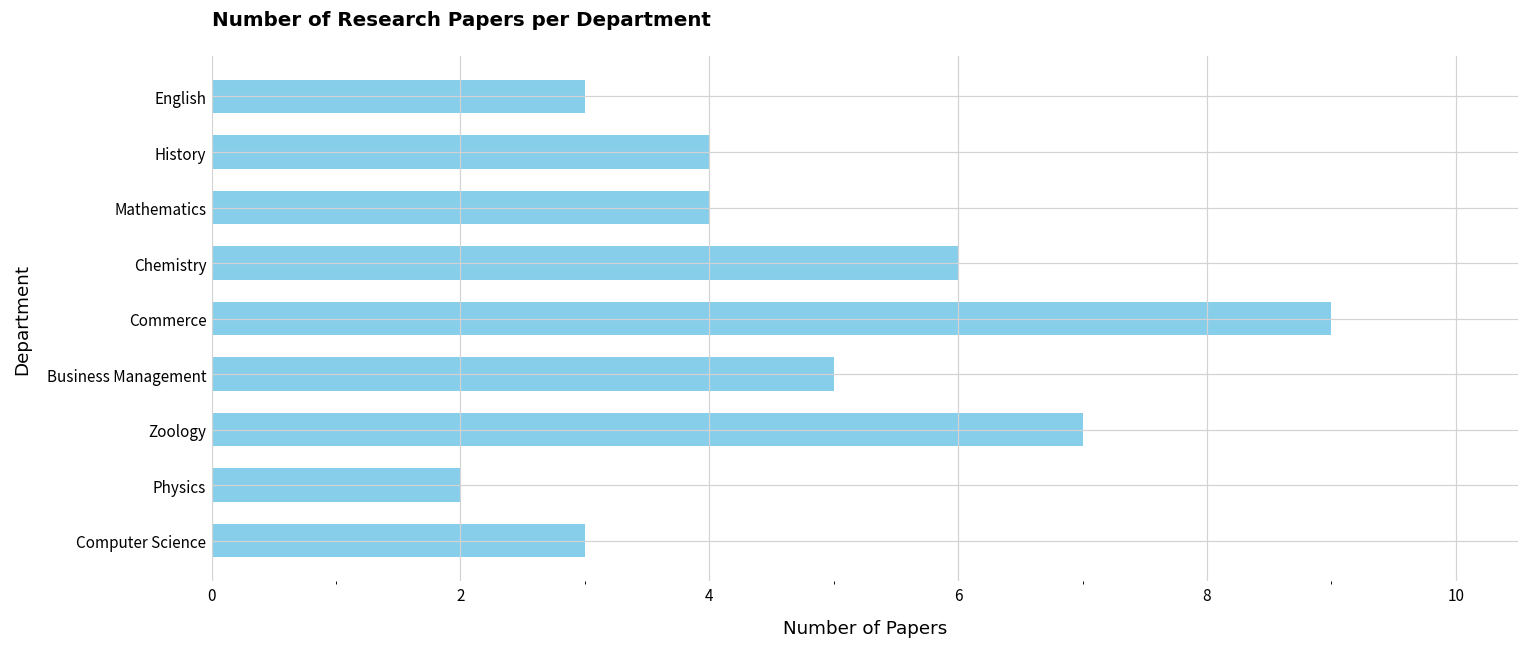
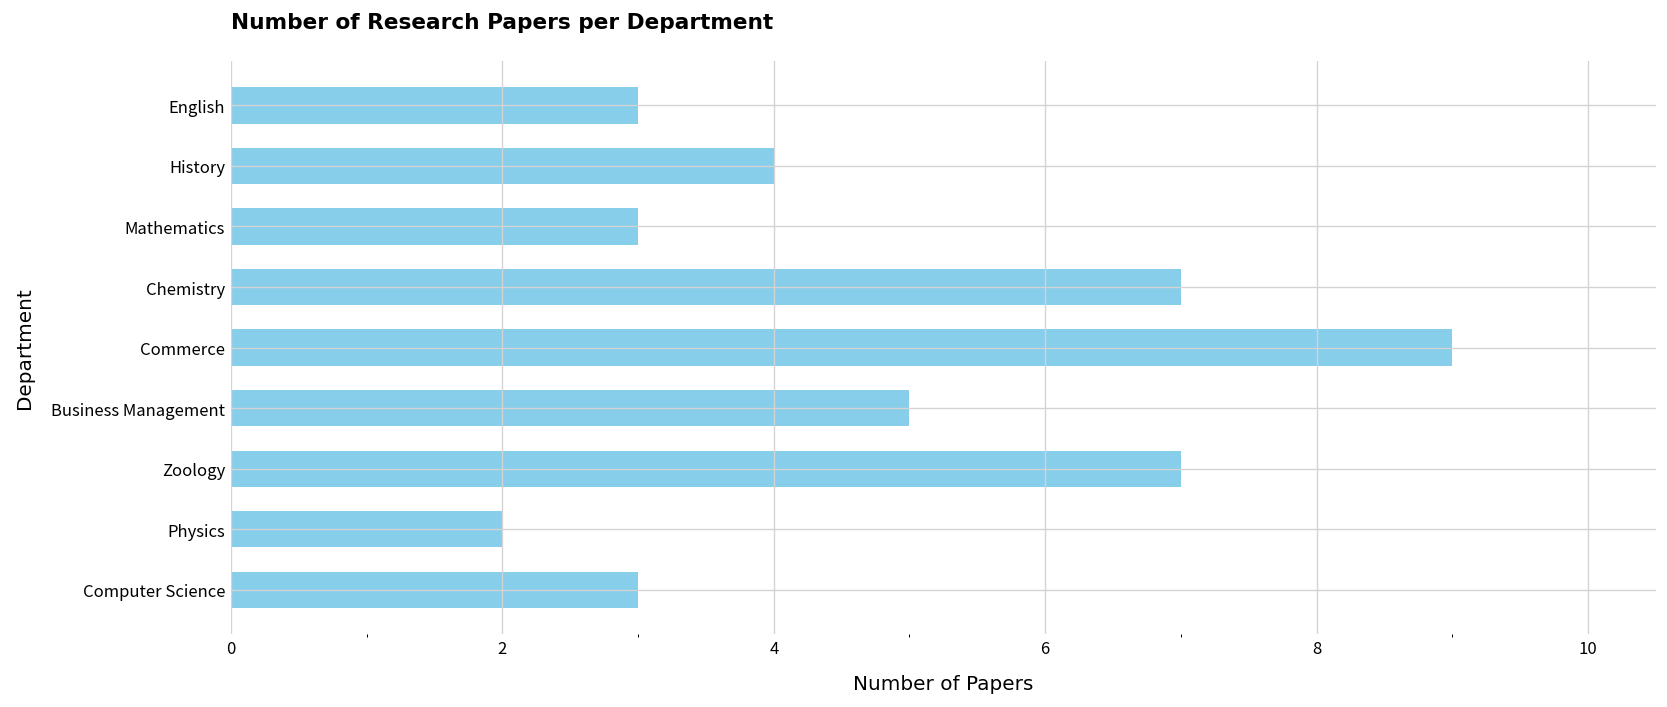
Mathematics: 4 -> 3
Chemistry: 6 -> 7
